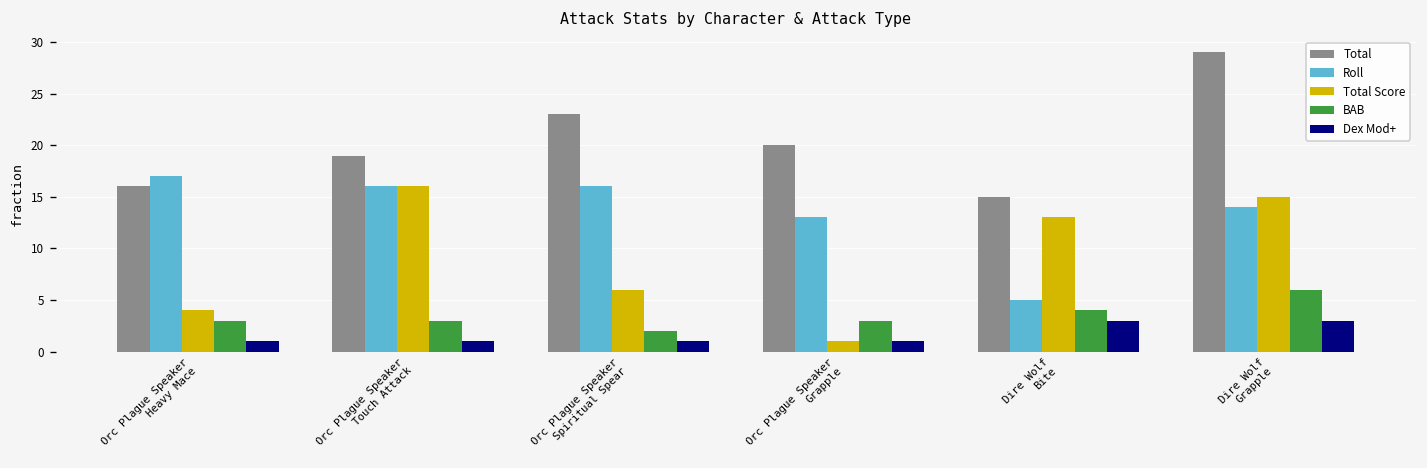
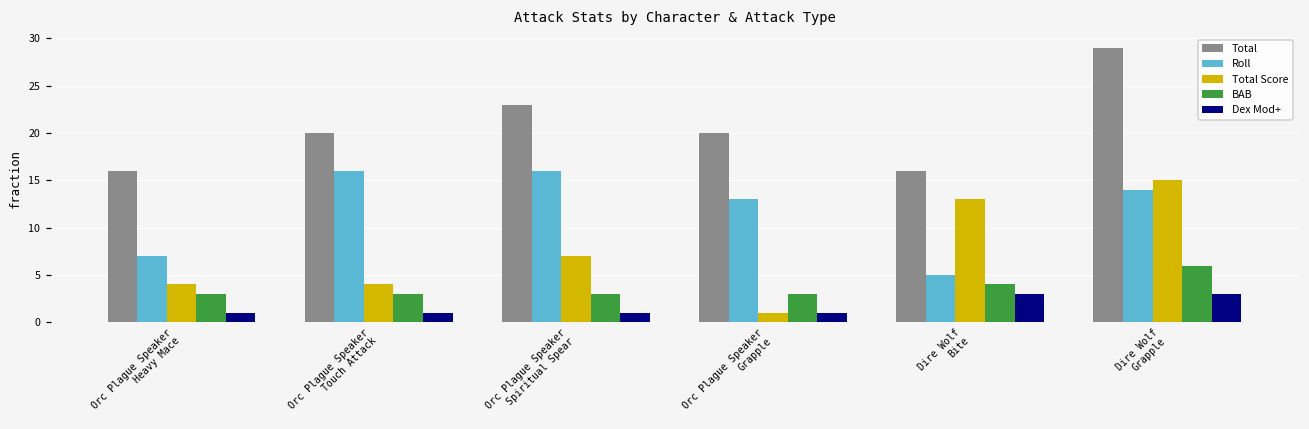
Roll, Orc Plague Speaker Heavy Mace: 17 -> 7
Total, Orc Plague Speaker Touch Attack: 19 -> 20
Total Score, Orc Plague Speaker Touch Attack: 16 -> 4
Total Score, Orc Plague Speaker Spiritual Spear: 6 -> 7
BAB, Orc Plague Speaker Spiritual Spear: 2 -> 3
Total, Dire Wolf Bite: 15 -> 16
